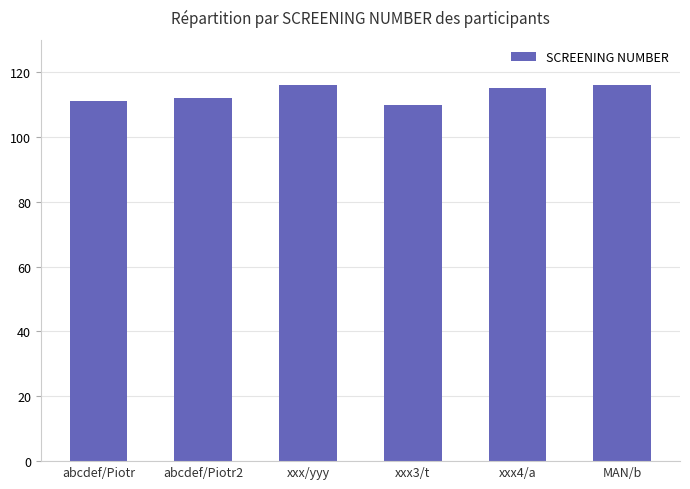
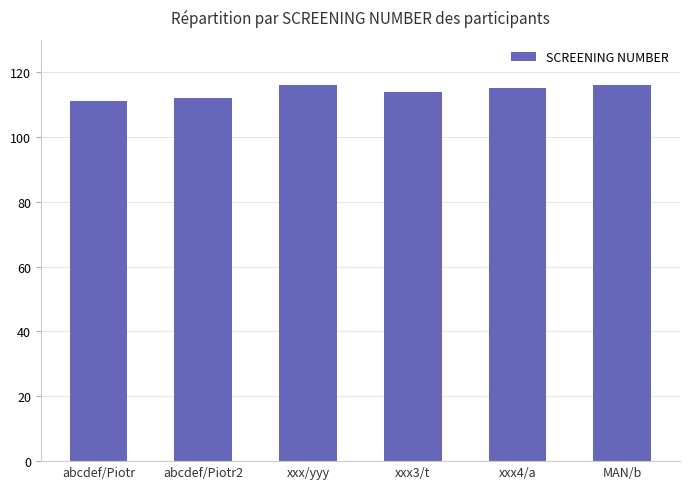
xxx3/t: 110 -> 114
